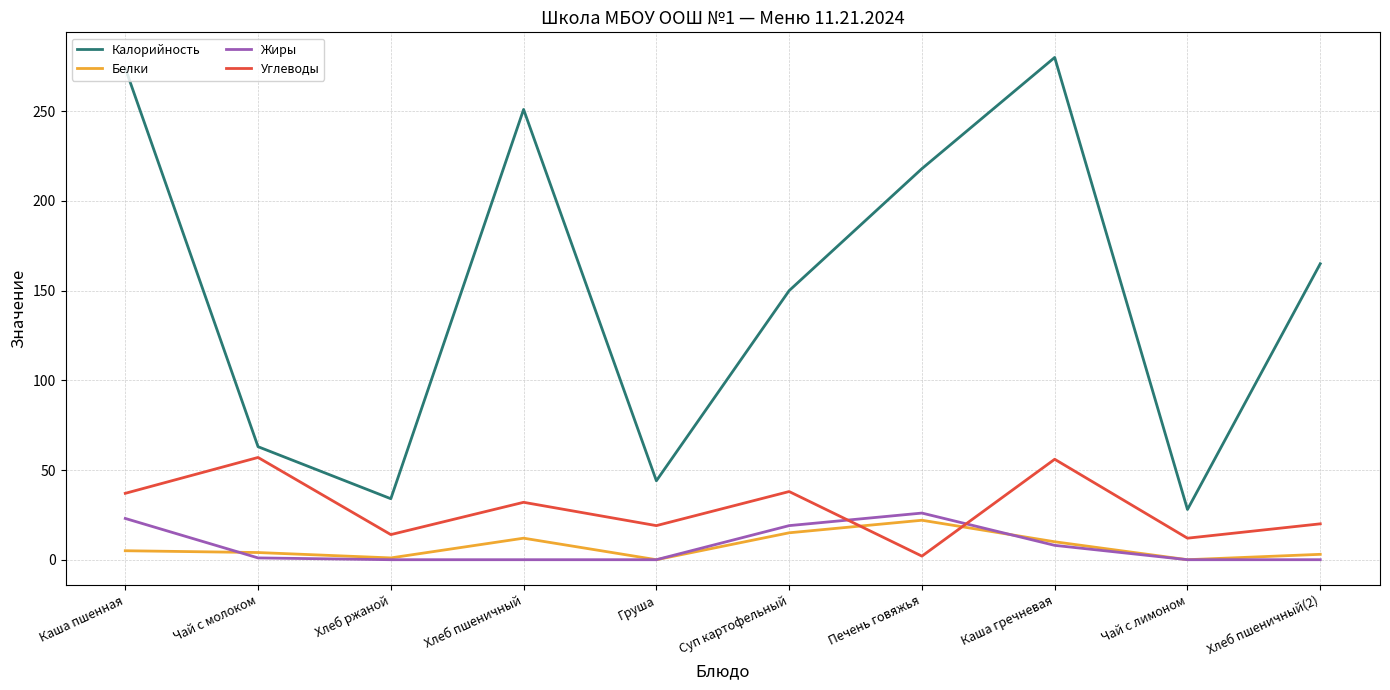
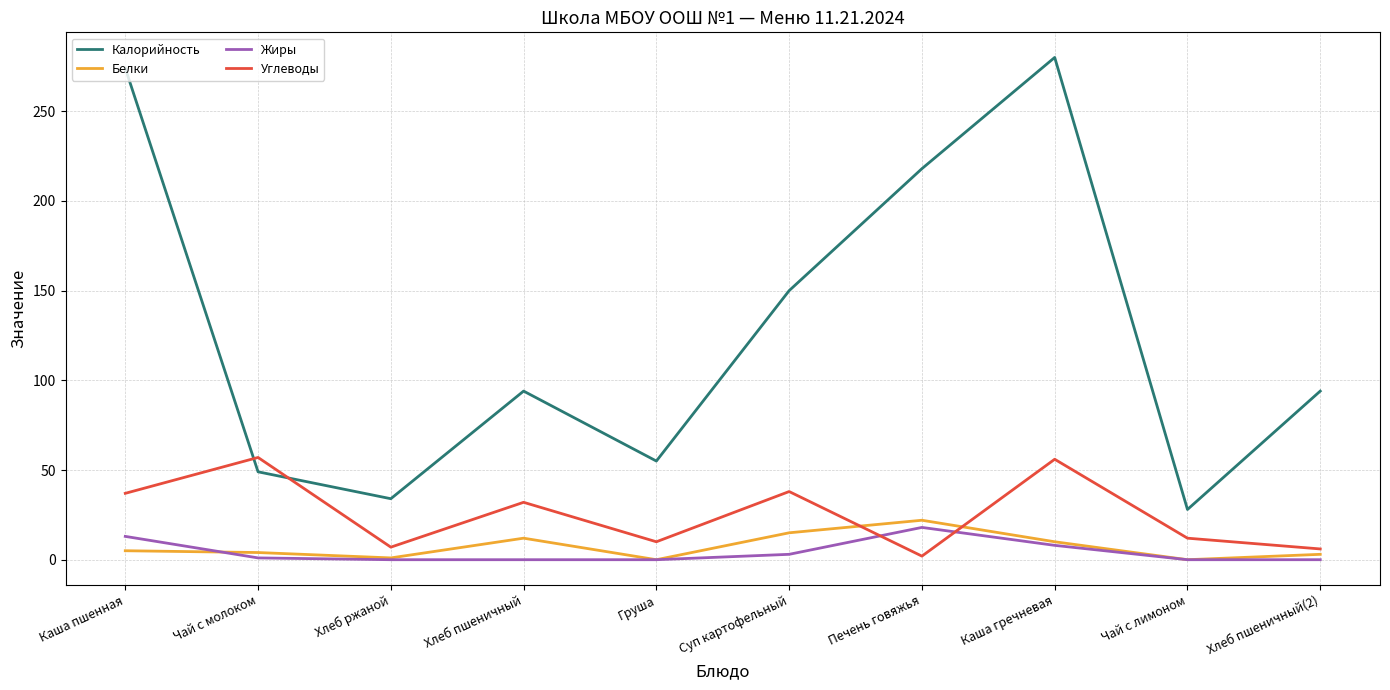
Жиры, Каша пшенная: 23 -> 13
Калорийность, Чай с молоком: 63 -> 49
Углеводы, Хлеб ржаной: 14 -> 7
Калорийность, Хлеб пшеничный: 251 -> 94
Калорийность, Груша: 44 -> 55
Углеводы, Груша: 19 -> 10
Жиры, Суп картофельный: 19 -> 3
Жиры, Печень говяжья: 26 -> 18
Калорийность, Хлеб пшеничный(2): 165 -> 94
Углеводы, Хлеб пшеничный(2): 20 -> 6
